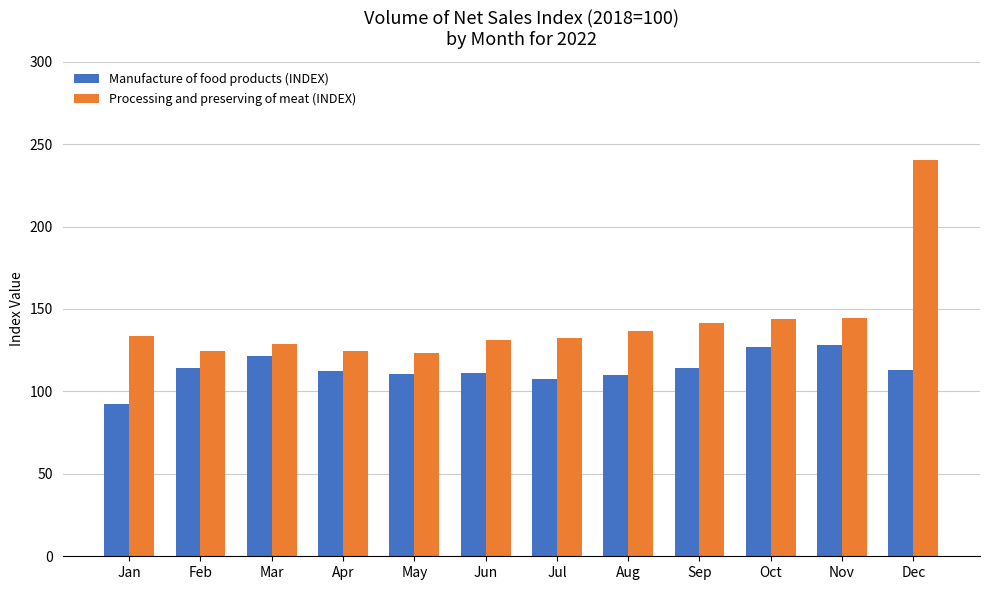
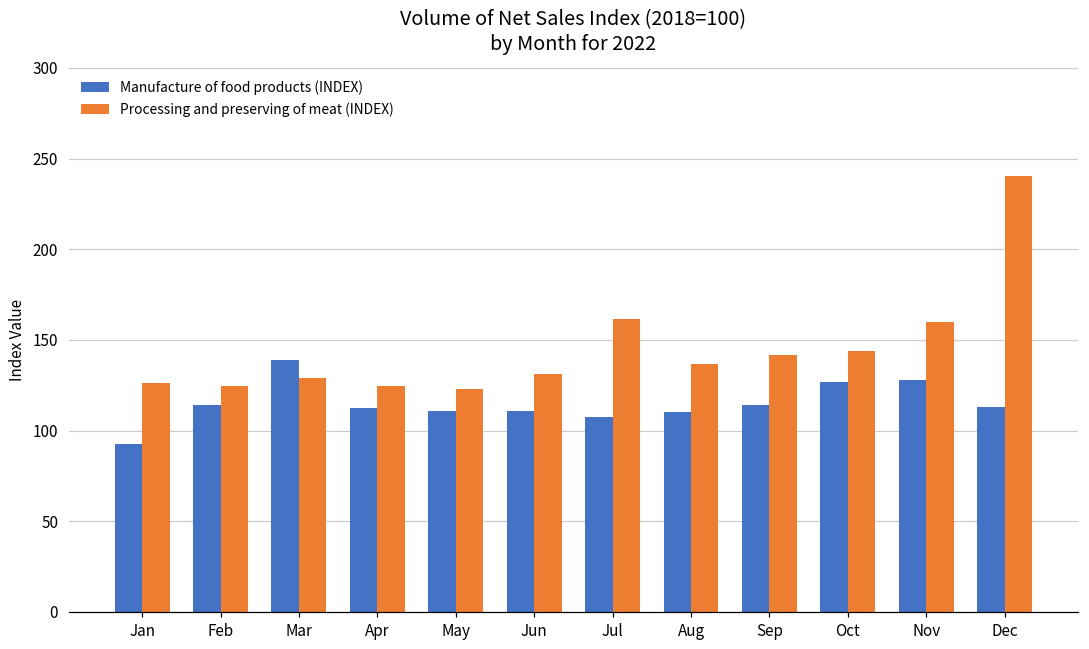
Processing and preserving of meat (INDEX), Jan: 134 -> 126
Manufacture of food products (INDEX), Mar: 122 -> 139
Processing and preserving of meat (INDEX), Jul: 132 -> 161
Processing and preserving of meat (INDEX), Nov: 144 -> 160
